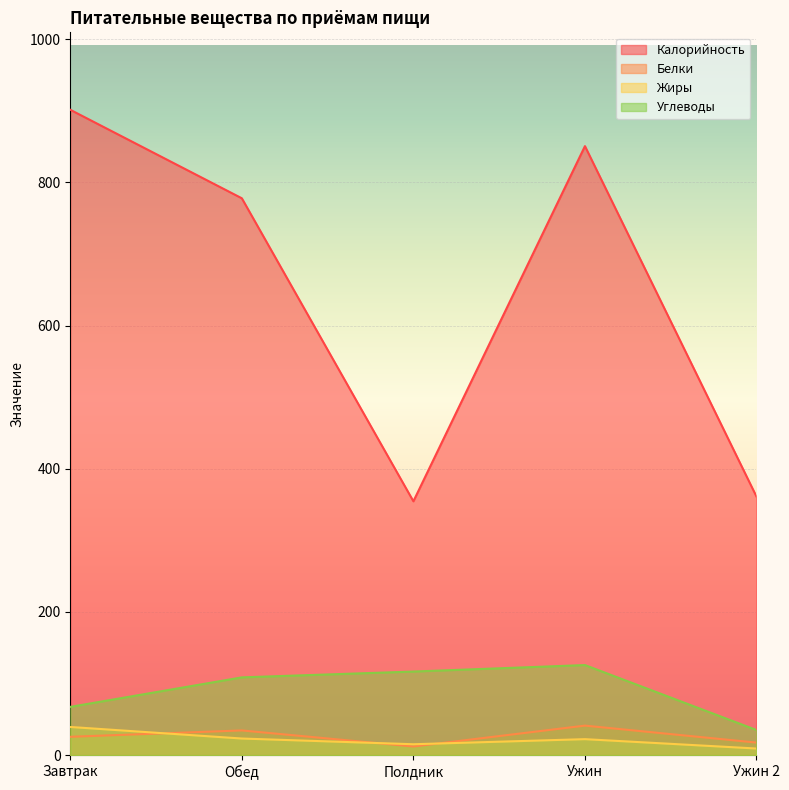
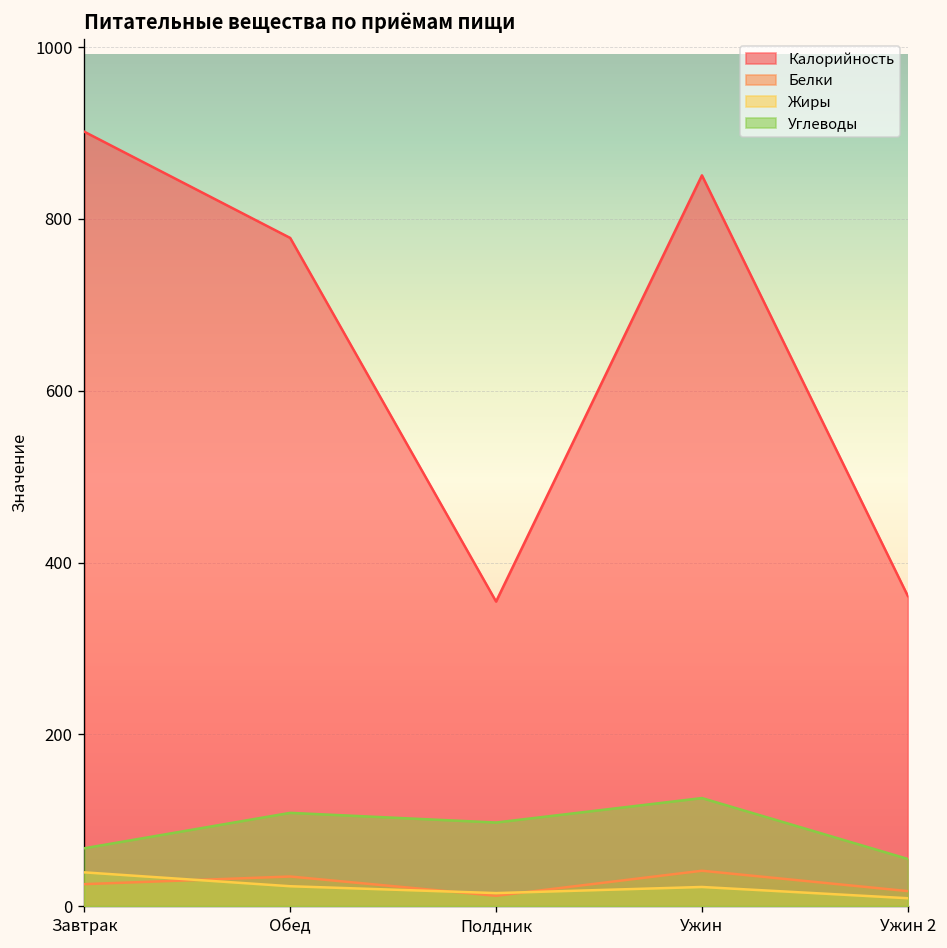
Углеводы, Полдник: 120 -> 100
Углеводы, Ужин 2: 40 -> 60
